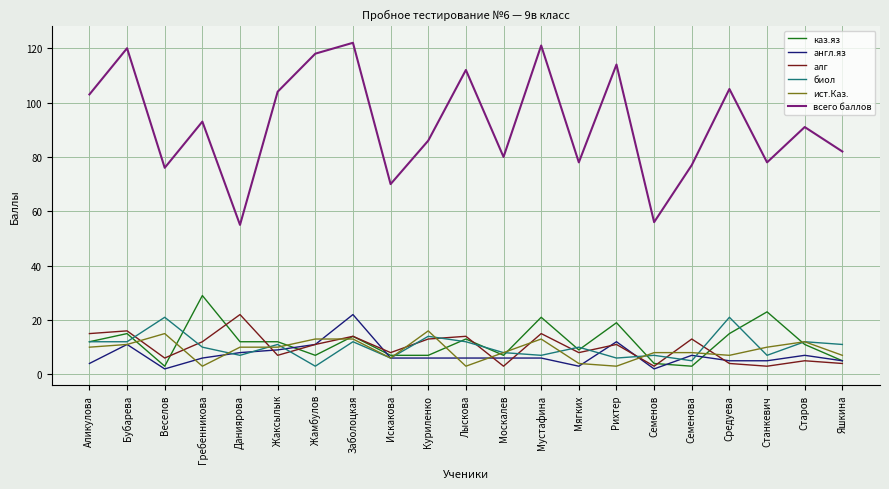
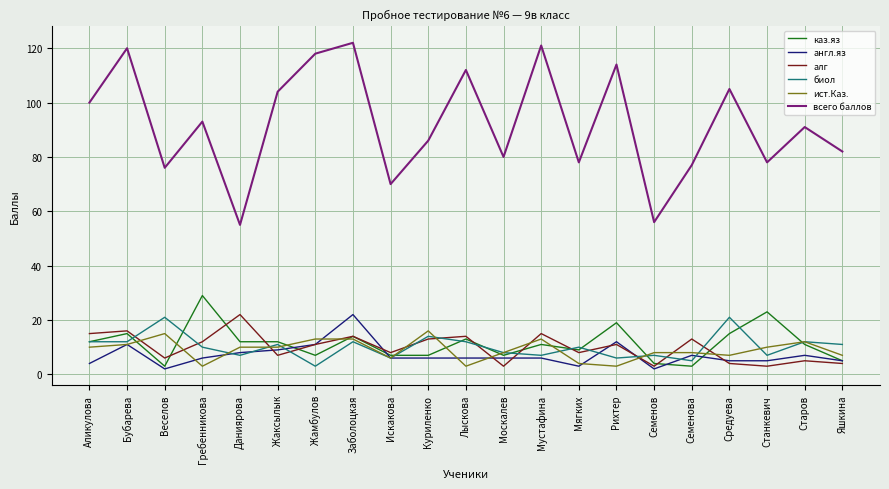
всего баллов, Аликулова: 103 -> 100
каз.яз, Мустафина: 21 -> 11
